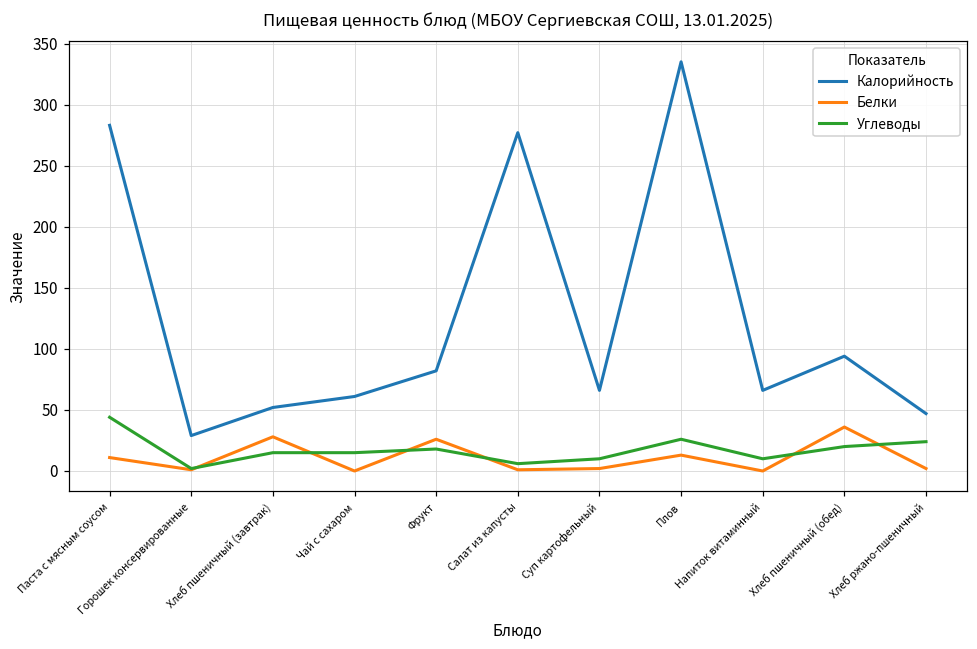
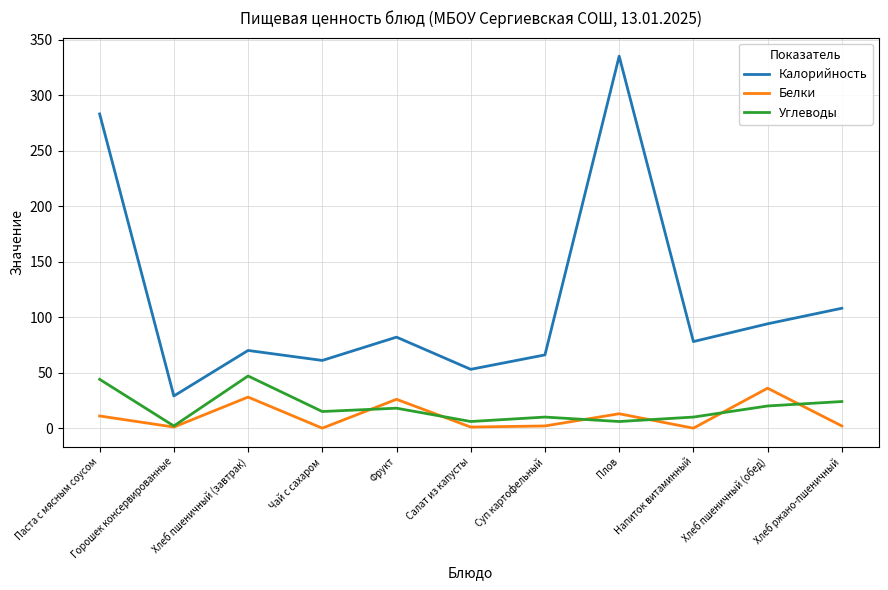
Калорийность, Хлеб пшеничный (завтрак): 52 -> 70
Углеводы, Хлеб пшеничный (завтрак): 15 -> 47
Калорийность, Салат из капусты: 277 -> 53
Углеводы, Плов: 26 -> 6
Калорийность, Напиток витаминный: 66 -> 78
Калорийность, Хлеб ржано-пшеничный: 47 -> 108
